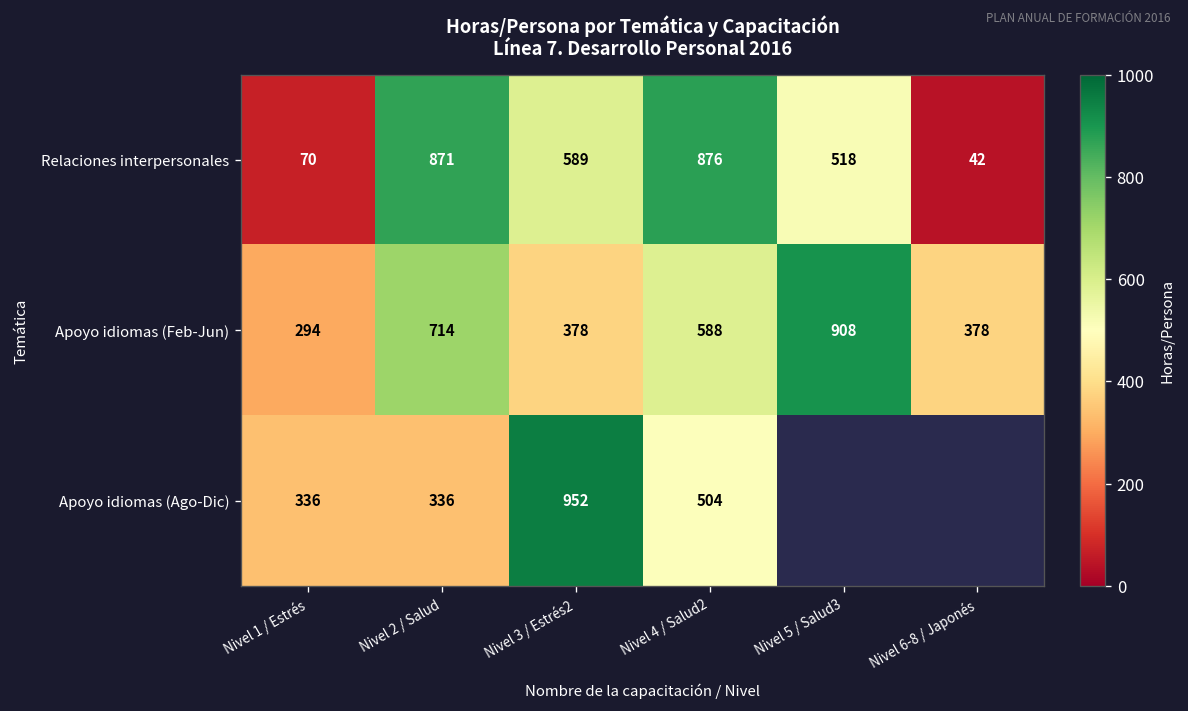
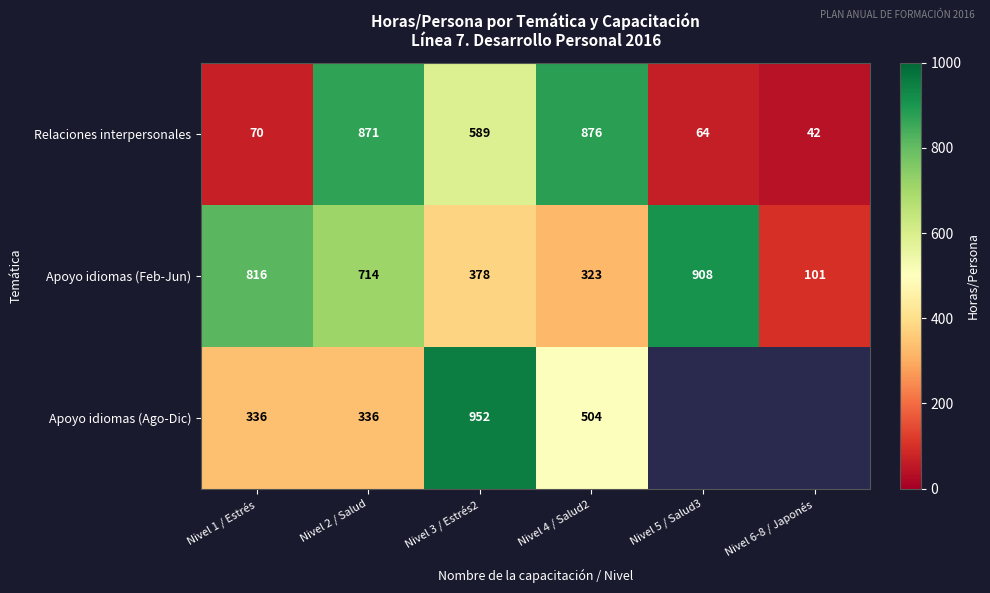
Relaciones interpersonales, Nivel 5 / Salud3: 518 -> 64
Apoyo idiomas (Feb-Jun), Nivel 1 / Estrés: 294 -> 816
Apoyo idiomas (Feb-Jun), Nivel 4 / Salud2: 588 -> 323
Apoyo idiomas (Feb-Jun), Nivel 6-8 / Japonés: 378 -> 101
